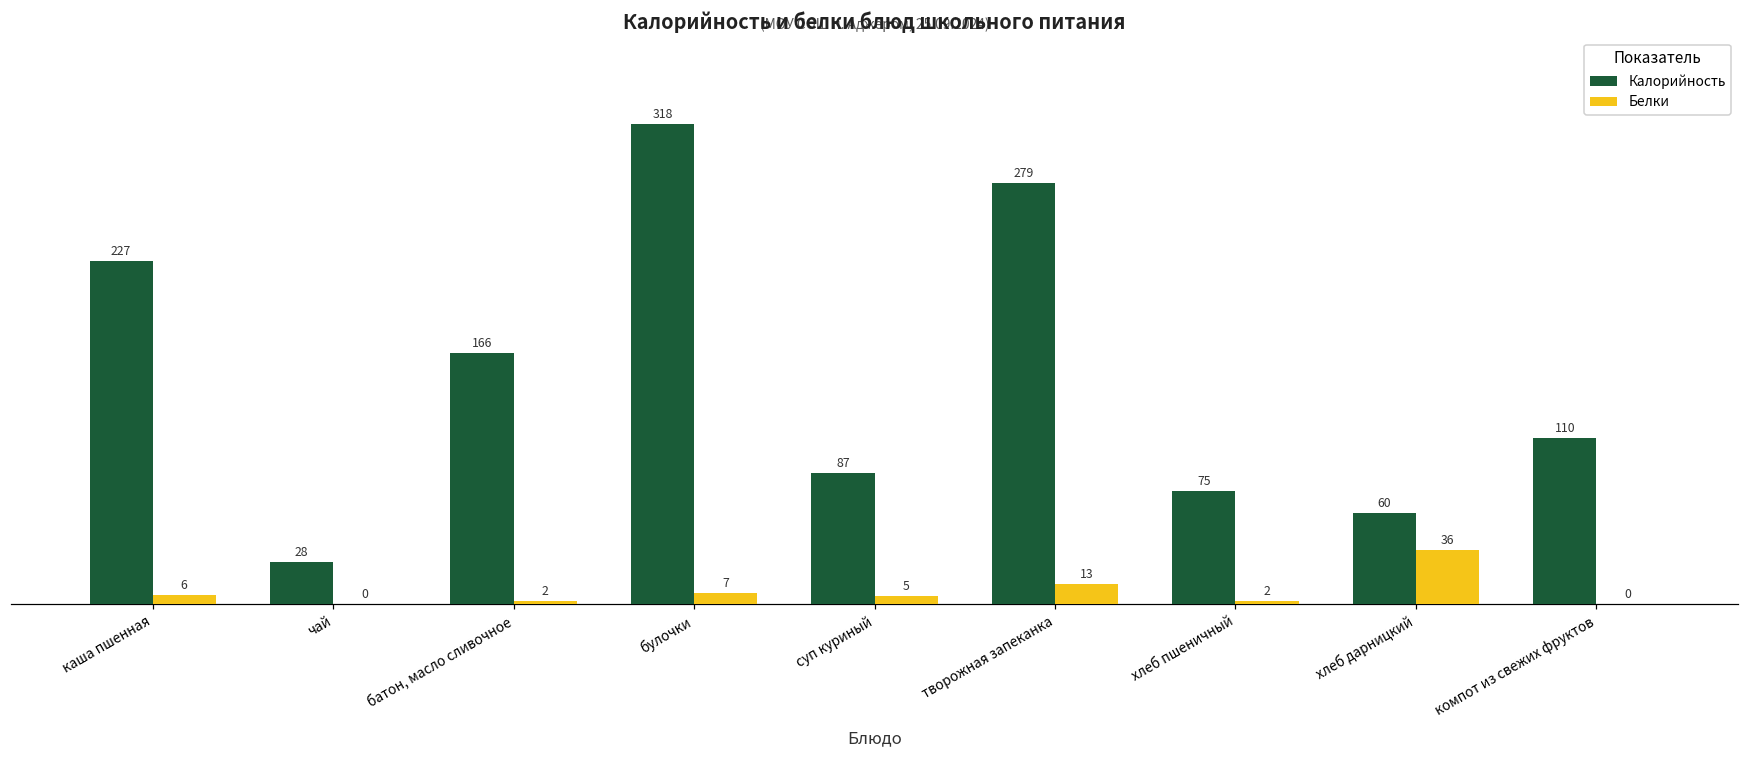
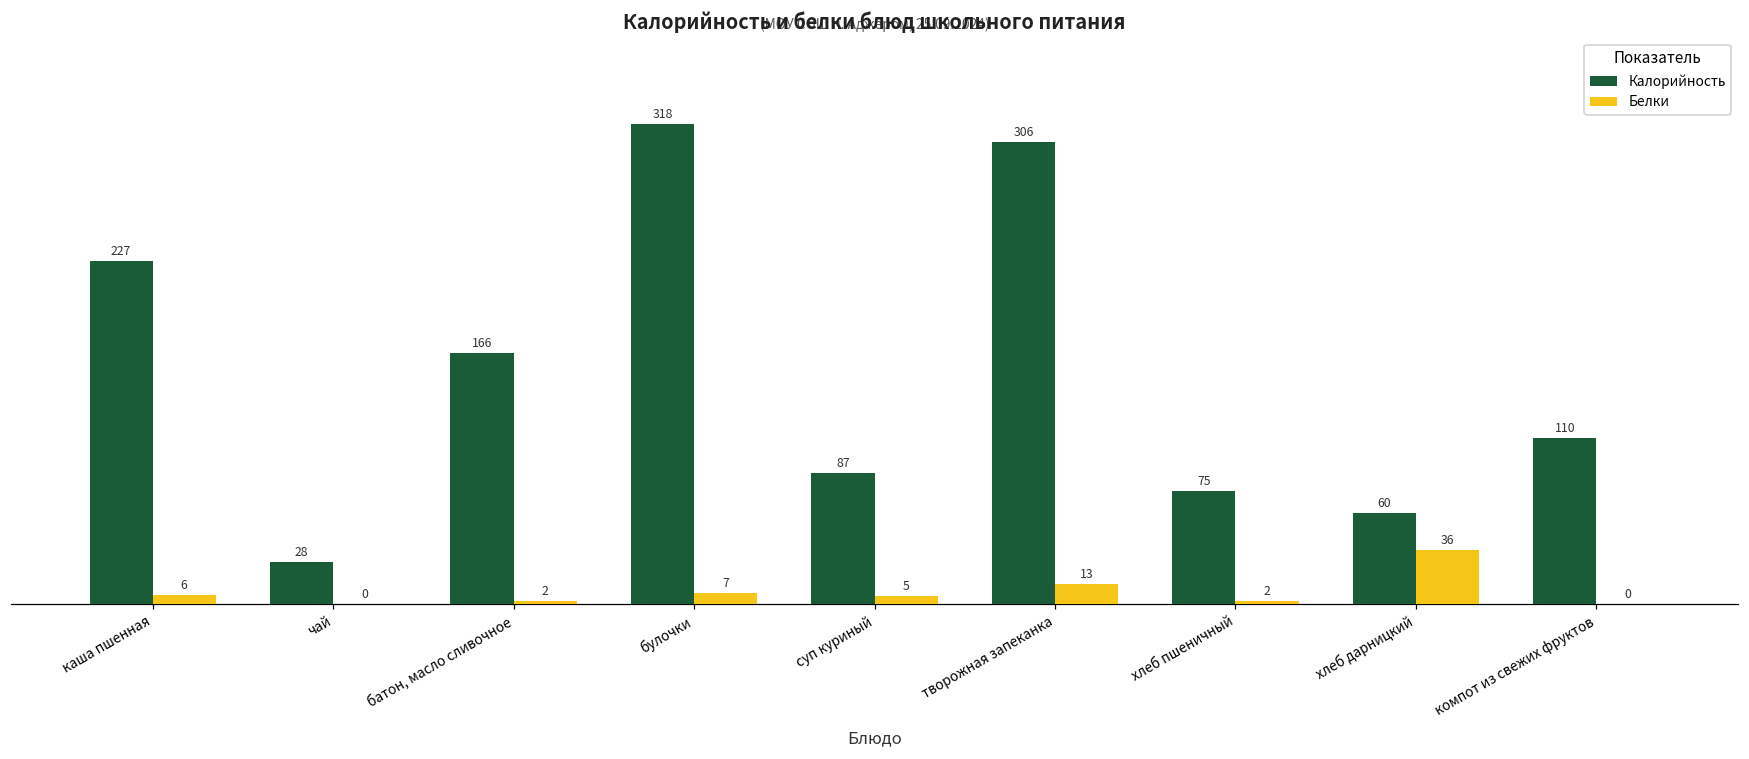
Калорийность, творожная запеканка: 279 -> 306
